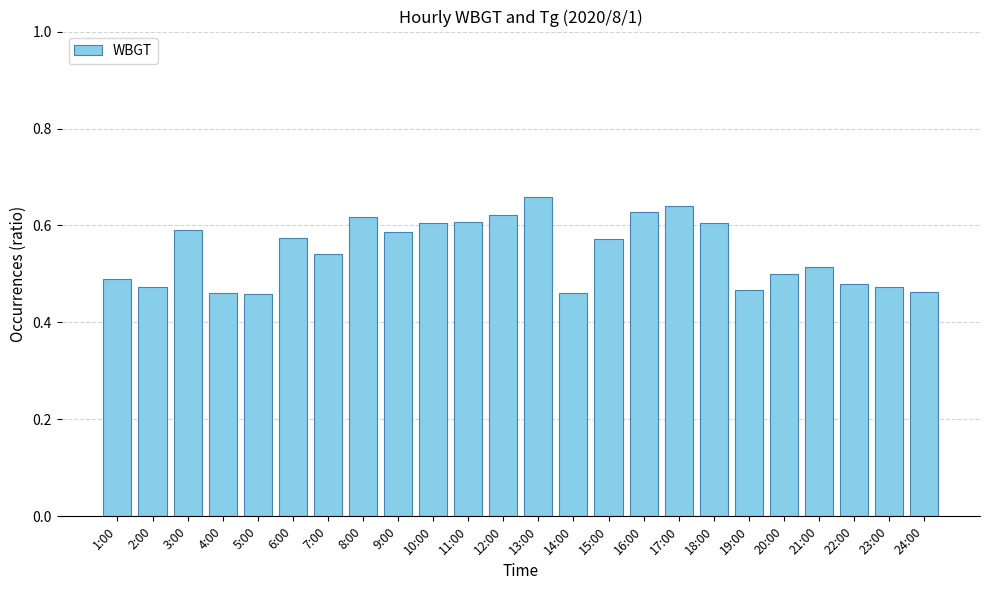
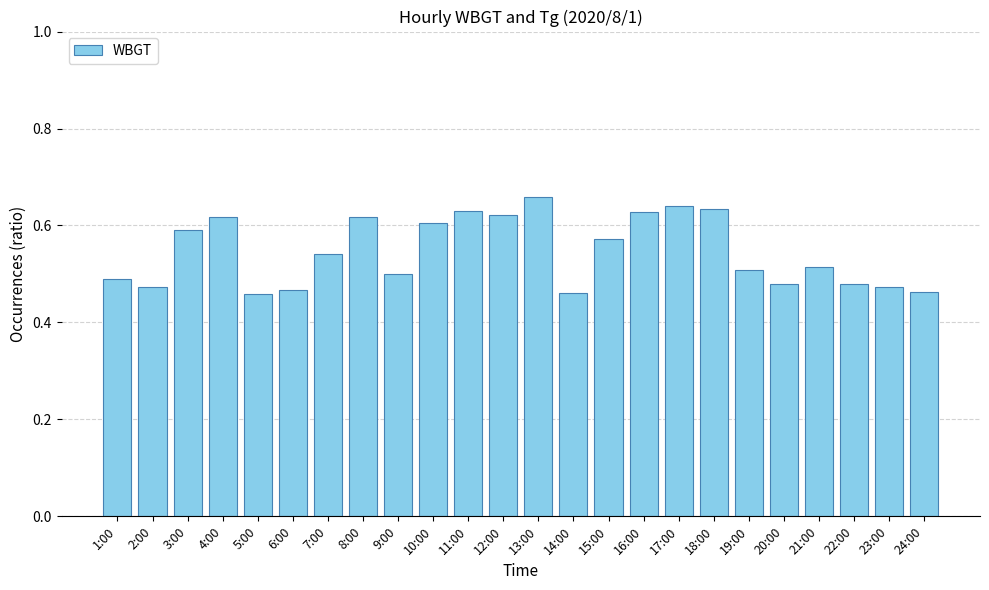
4:00: 0.46 -> 0.62
6:00: 0.57 -> 0.47
9:00: 0.59 -> 0.50
11:00: 0.61 -> 0.63
18:00: 0.61 -> 0.63
19:00: 0.47 -> 0.51
20:00: 0.50 -> 0.48
